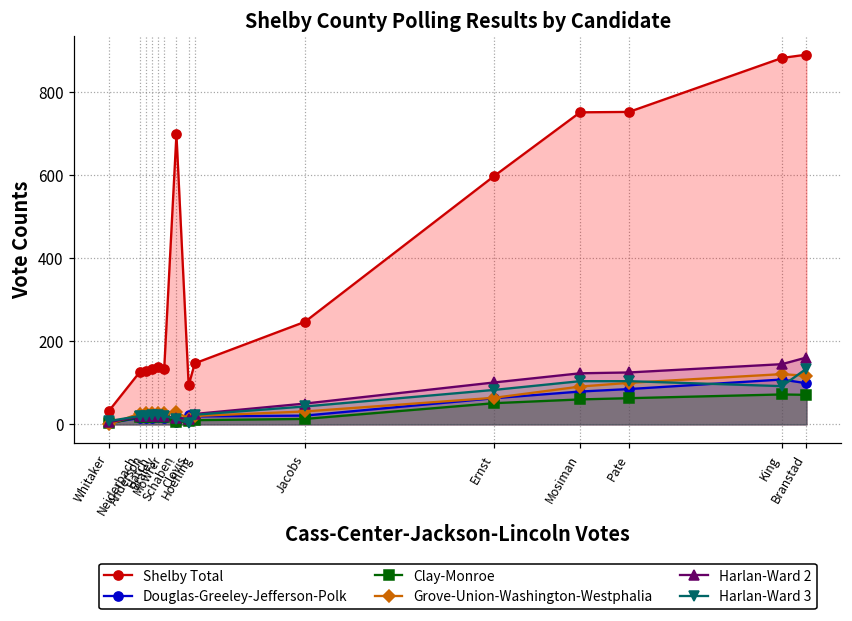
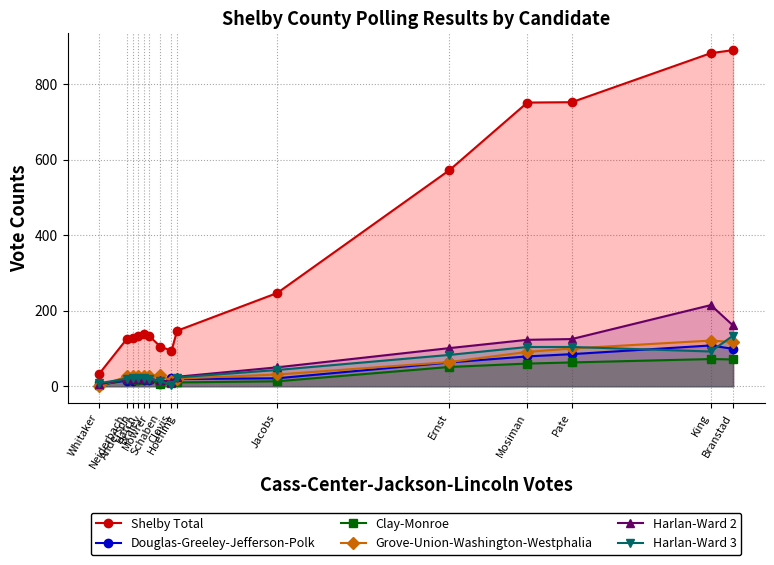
Shelby Total, Schaben: 700 -> 110
Shelby Total, Ernst: 600 -> 570
Harlan-Ward 2, King: 150 -> 220
